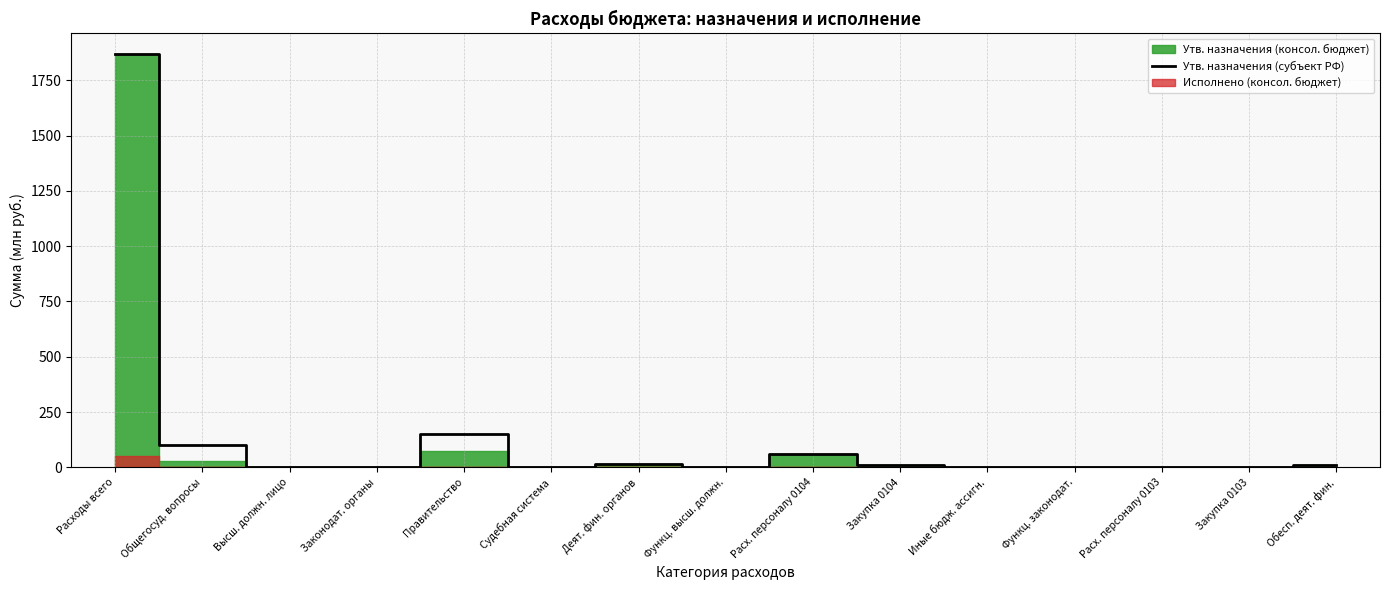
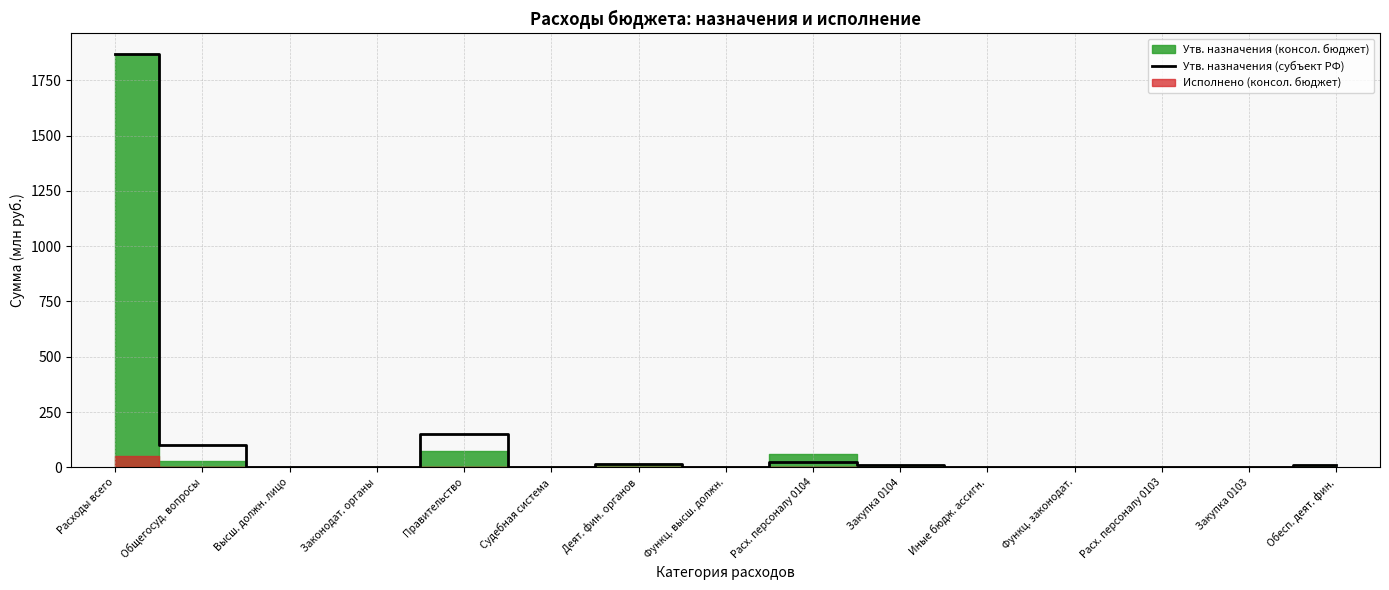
Утв. назначения (субъект РФ), Расх. персоналу 0104: 60 -> 30
